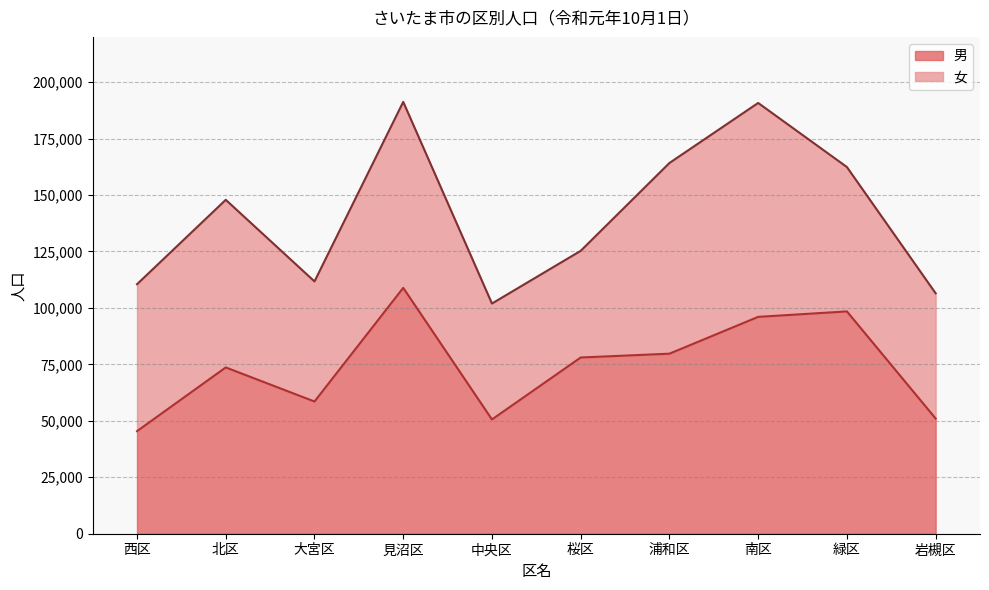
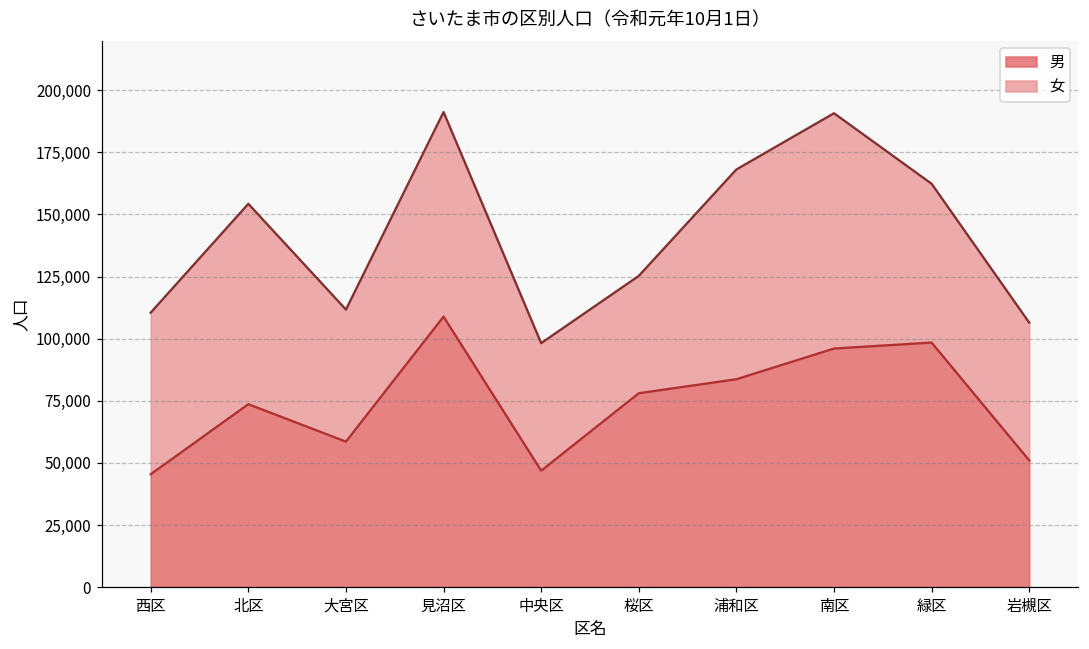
女, 北区: 74,000 -> 81,000
男, 中央区: 51,000 -> 47,000
男, 浦和区: 80,000 -> 84,000
